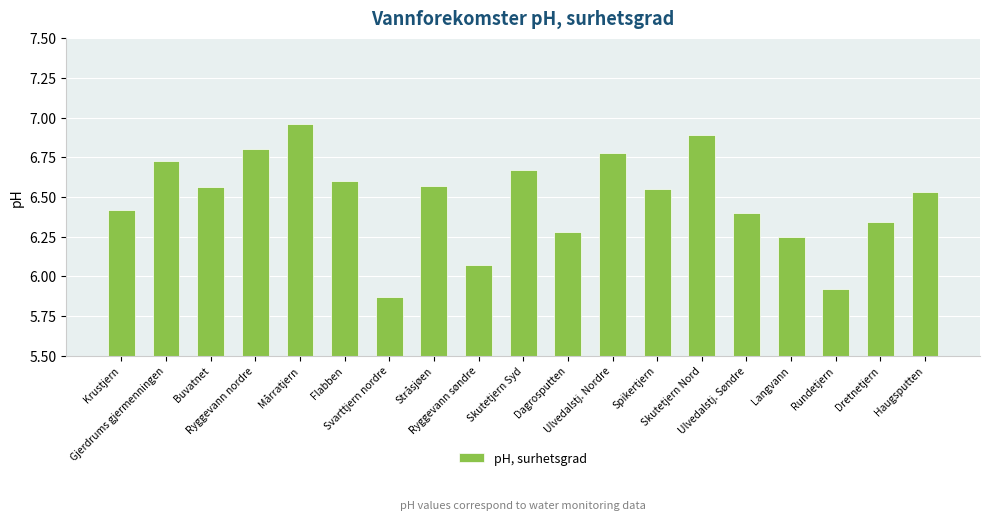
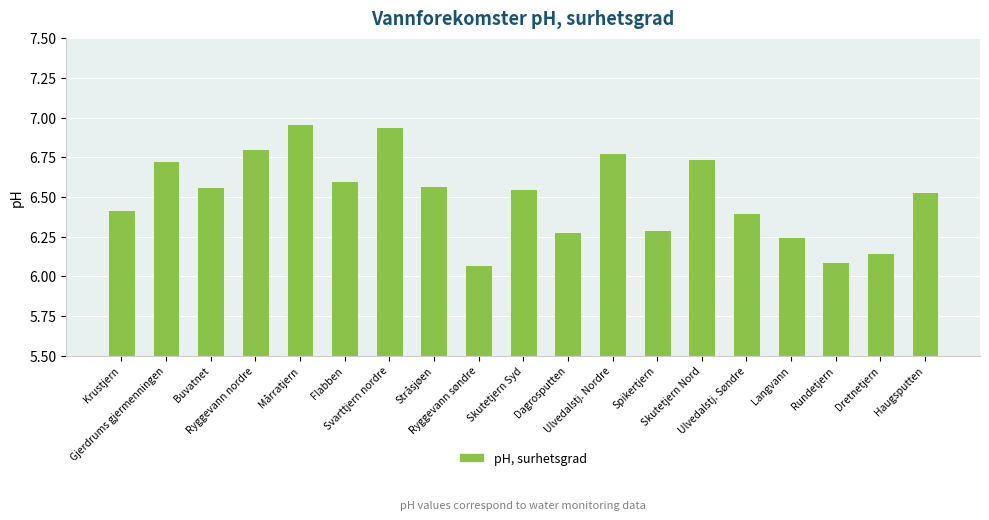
Svarttjern nordre: 5.87 -> 6.94
Skutetjern Syd: 6.67 -> 6.55
Spikertjern: 6.55 -> 6.29
Skutetjern Nord: 6.89 -> 6.74
Rundetjern: 5.92 -> 6.09
Dretnetjern: 6.34 -> 6.15
